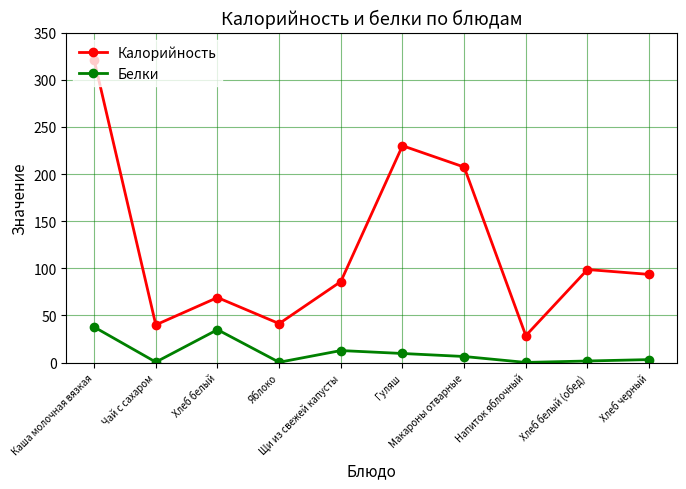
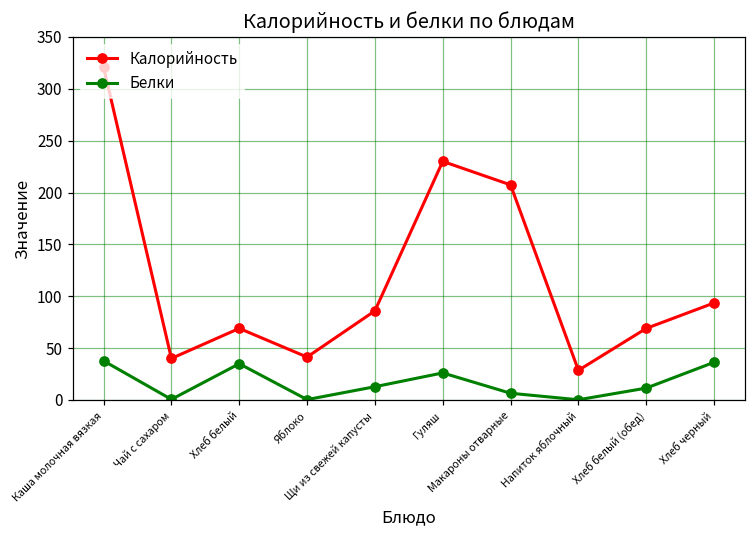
Белки, Гуляш: 10 -> 30
Калорийность, Хлеб белый (обед): 100 -> 70
Белки, Хлеб белый (обед): 0 -> 10
Белки, Хлеб черный: 0 -> 40
